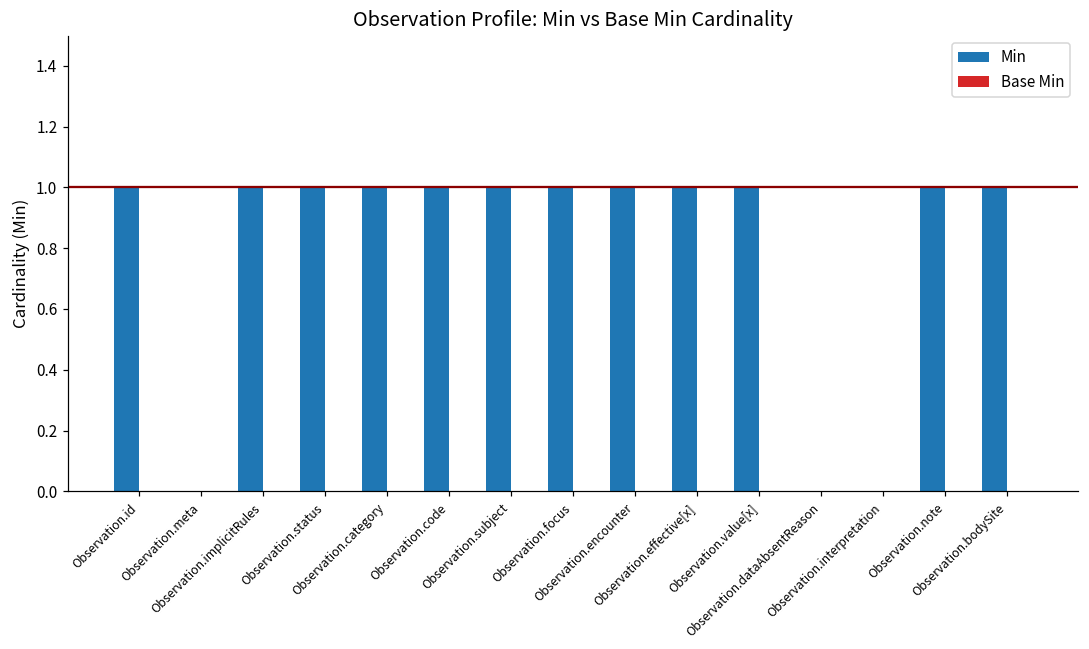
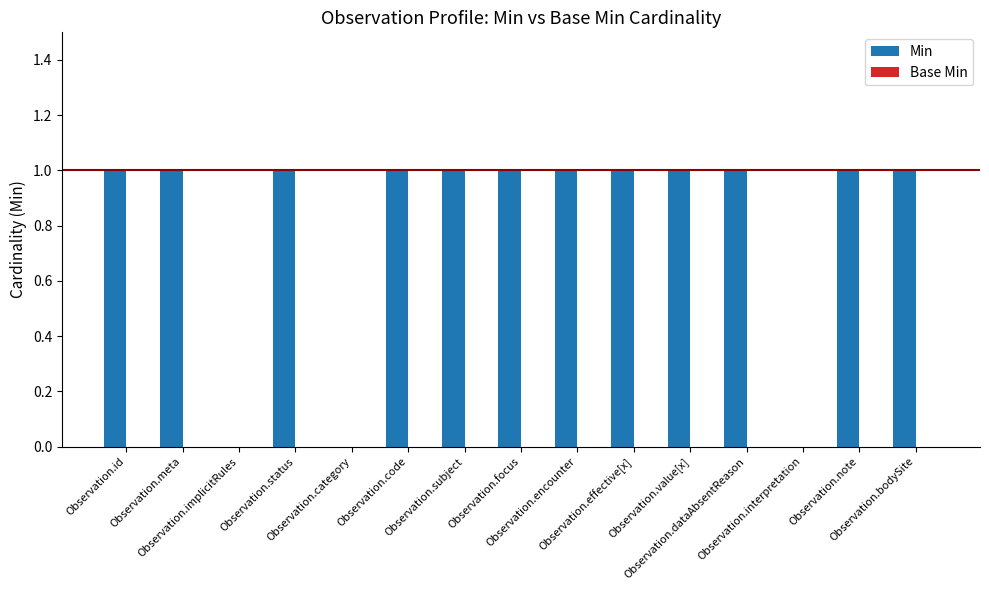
Min, Observation.meta: 0 -> 1
Min, Observation.implicitRules: 1 -> 0
Min, Observation.category: 1 -> 0
Min, Observation.dataAbsentReason: 0 -> 1
